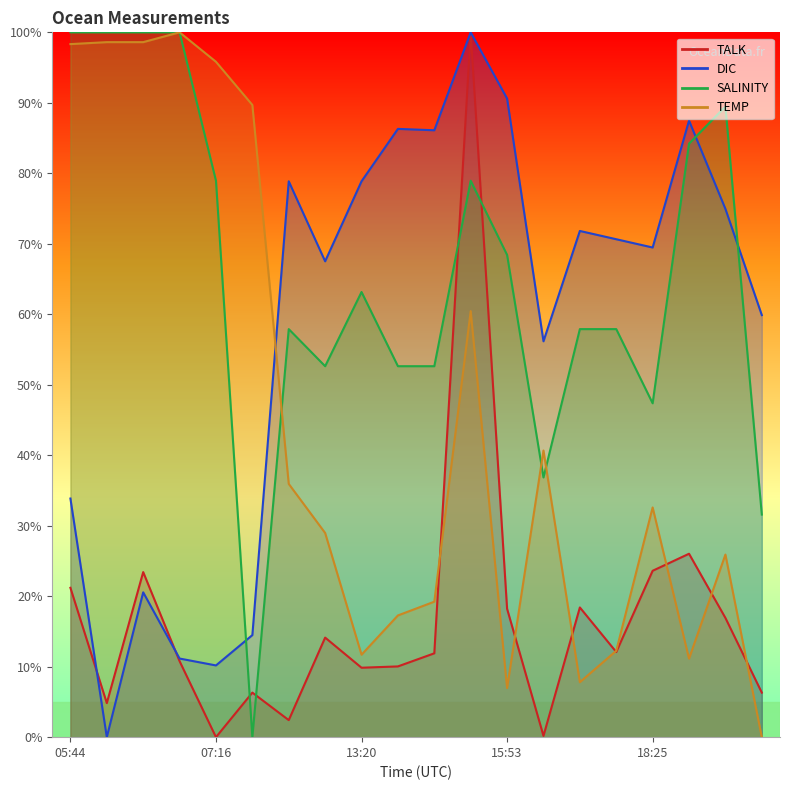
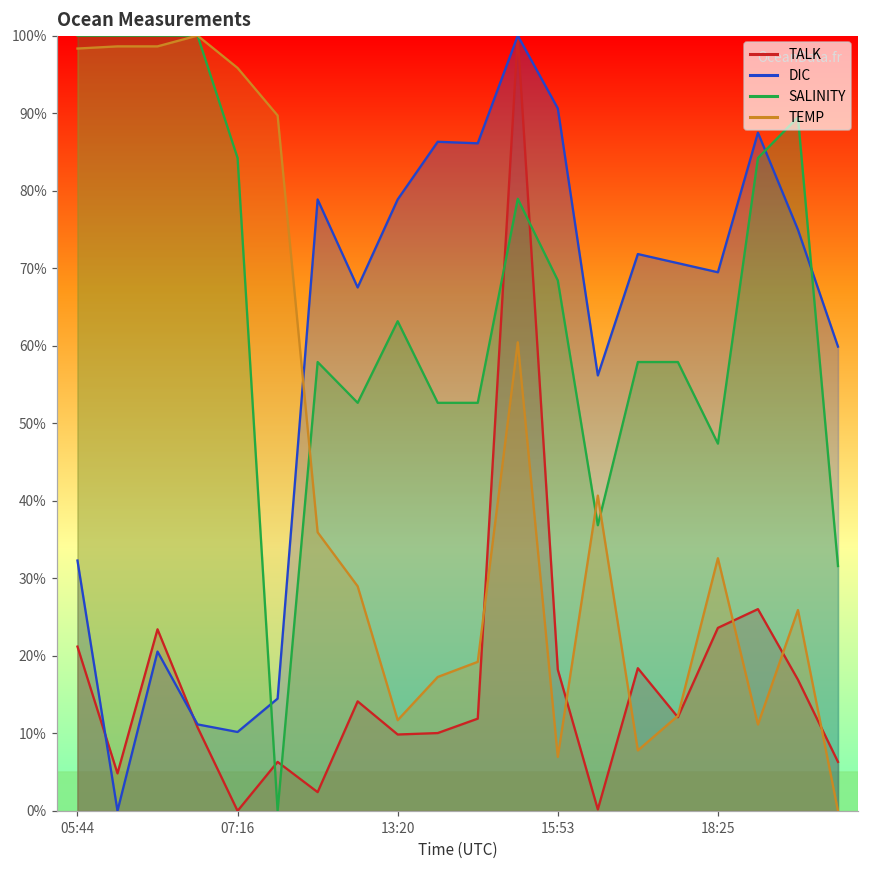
DIC, 05:44: 34% -> 32%
SALINITY, 07:16: 79% -> 84%
